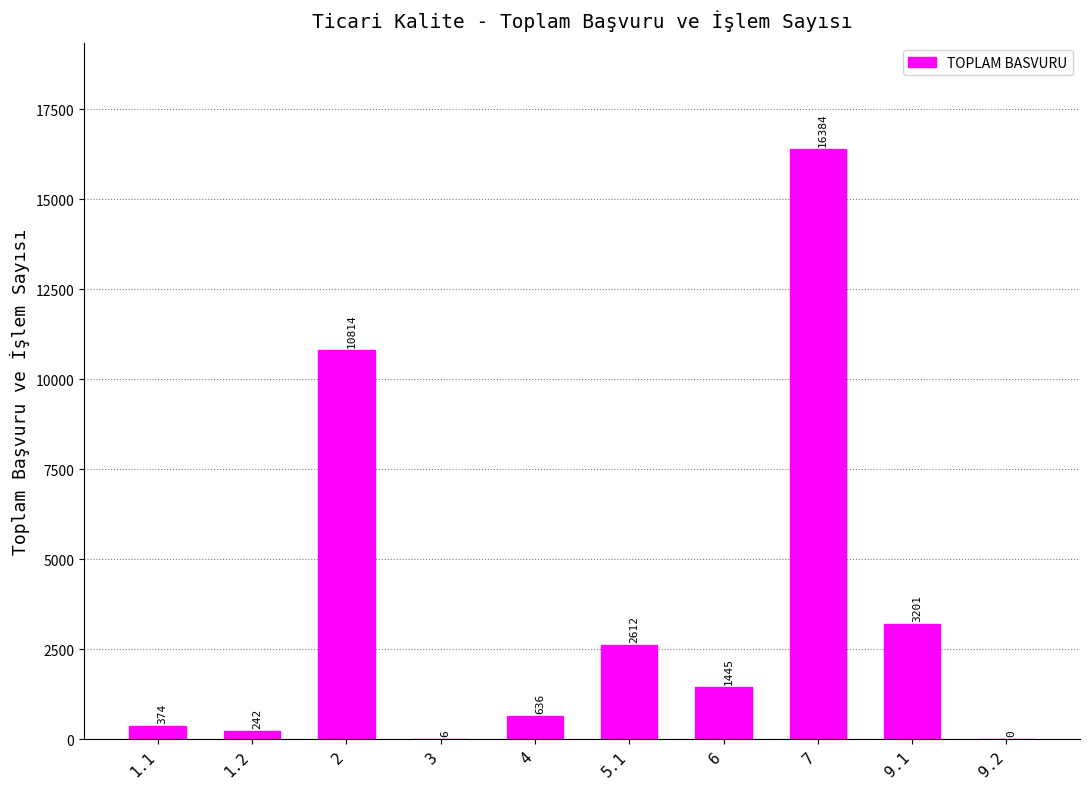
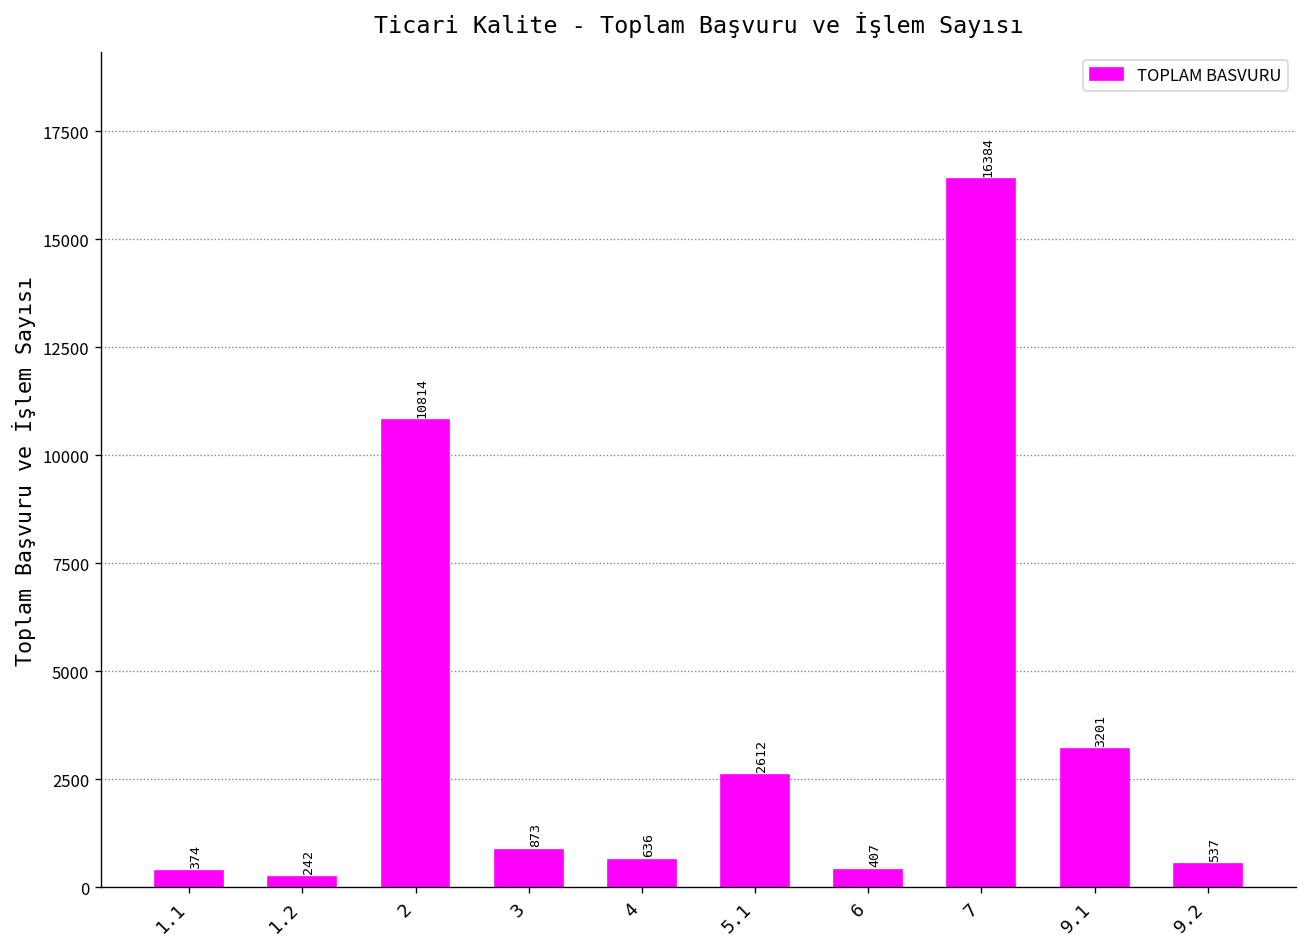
3: 6 -> 873
6: 1445 -> 407
9.2: 0 -> 537
